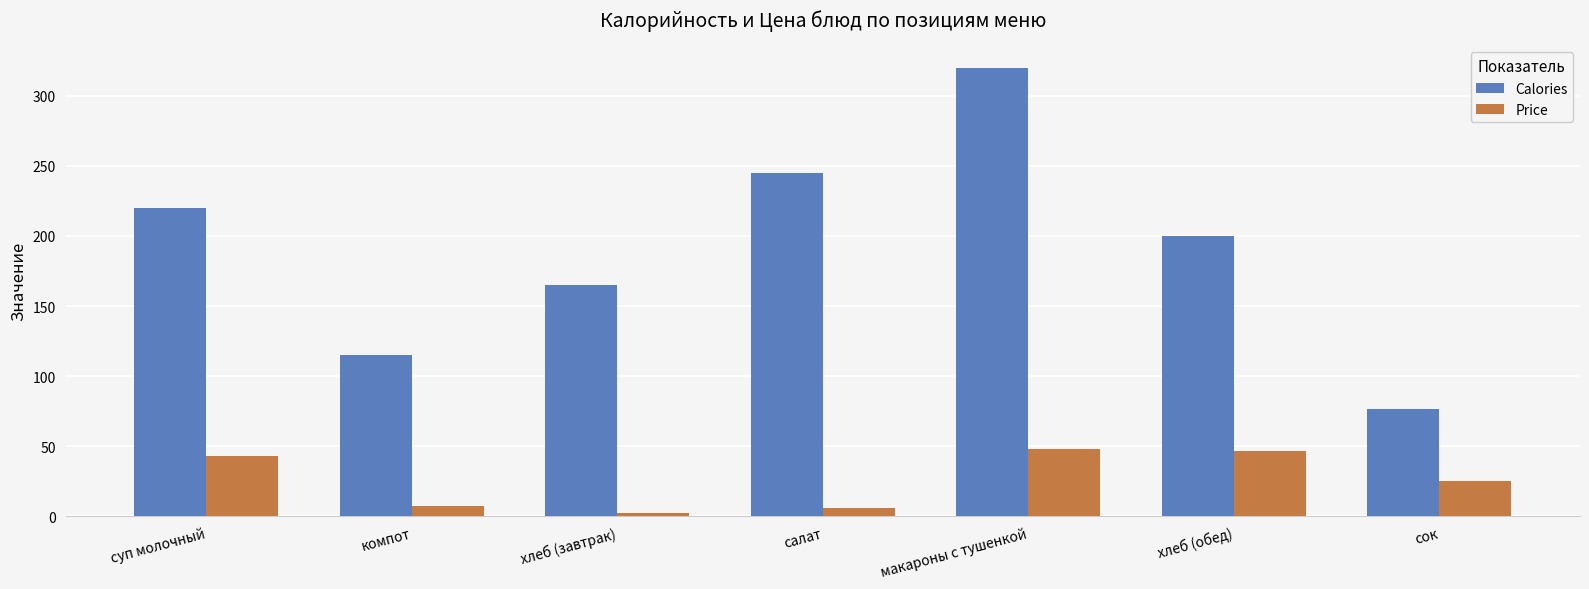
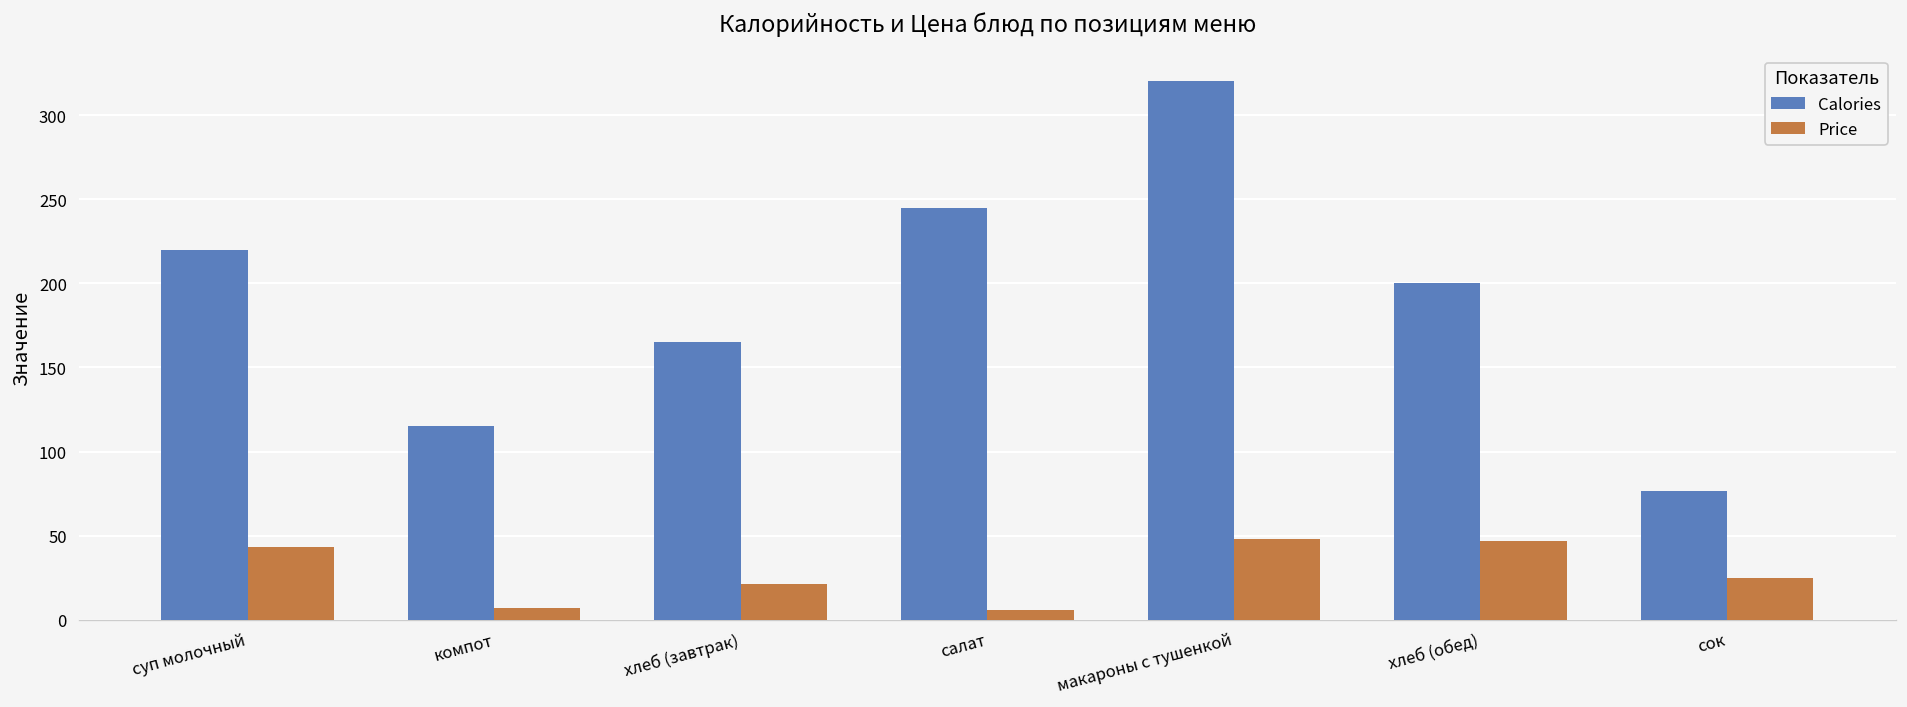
Price, хлеб (завтрак): 2 -> 21
